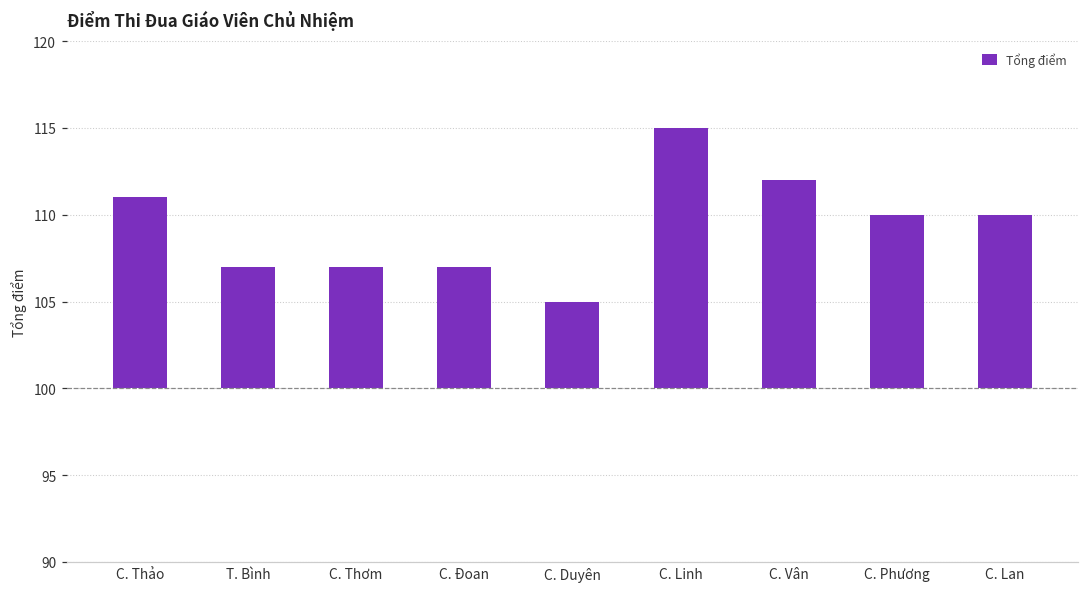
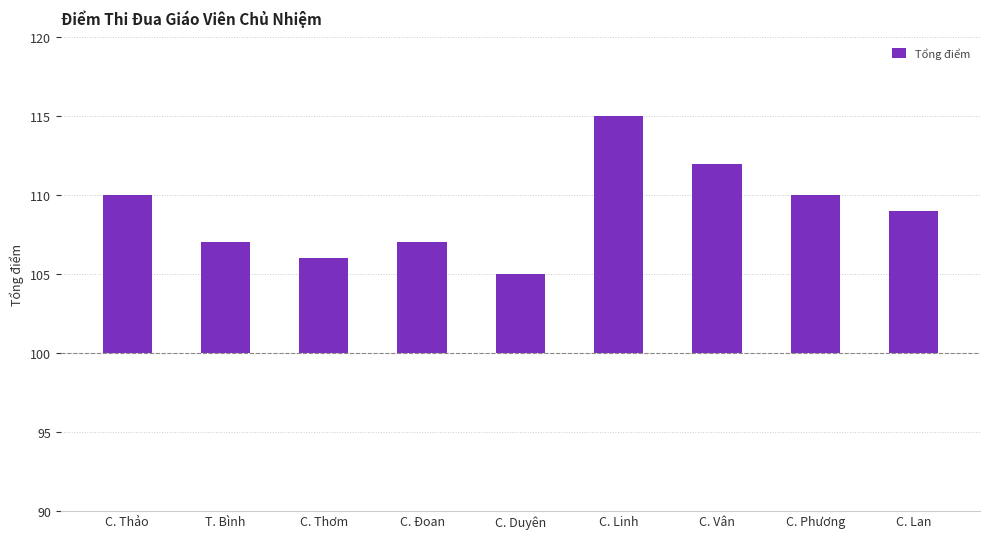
C. Thảo: 111 -> 110
C. Thơm: 107 -> 106
C. Lan: 110 -> 109
